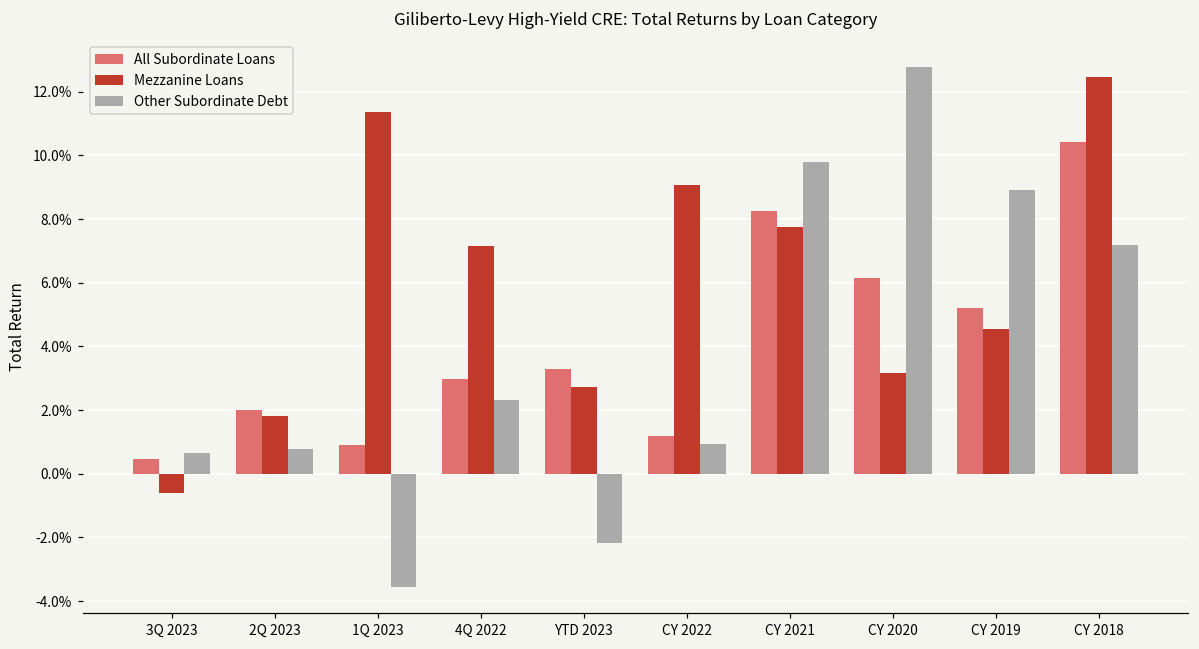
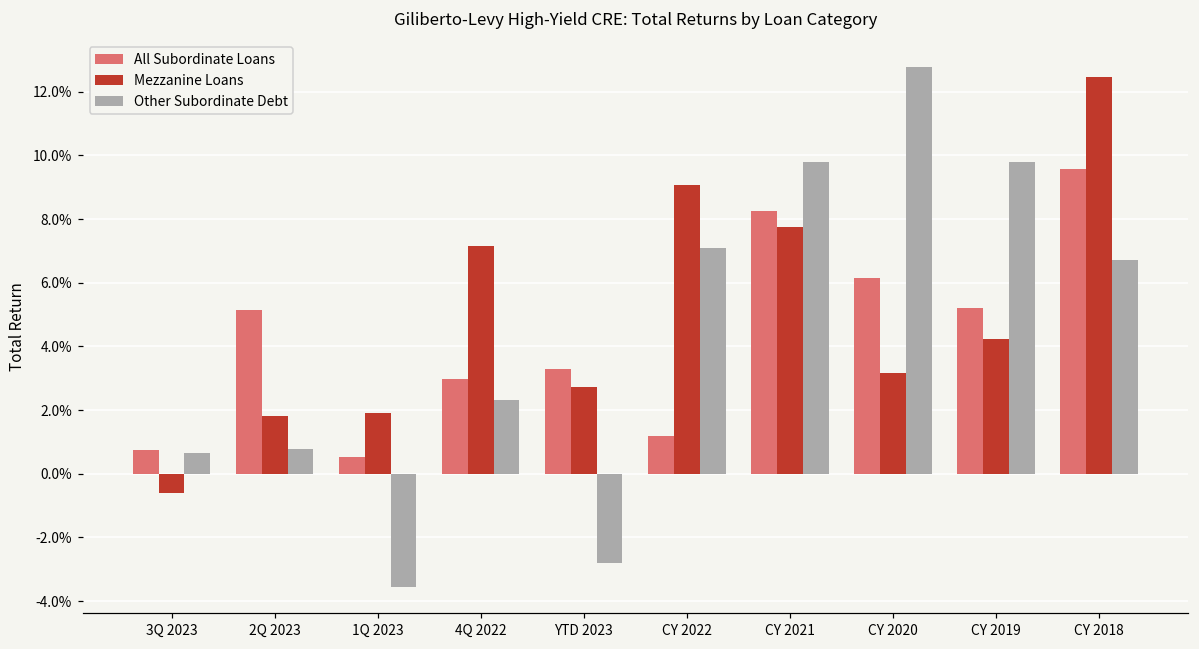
All Subordinate Loans, 3Q 2023: 0.5% -> 0.7%
All Subordinate Loans, 2Q 2023: 2.0% -> 5.2%
All Subordinate Loans, 1Q 2023: 0.9% -> 0.5%
Mezzanine Loans, 1Q 2023: 11.4% -> 1.9%
Other Subordinate Debt, YTD 2023: -2.2% -> -2.8%
Other Subordinate Debt, CY 2022: 0.9% -> 7.1%
Mezzanine Loans, CY 2019: 4.6% -> 4.2%
Other Subordinate Debt, CY 2019: 8.9% -> 9.8%
All Subordinate Loans, CY 2018: 10.4% -> 9.6%
Other Subordinate Debt, CY 2018: 7.2% -> 6.7%
